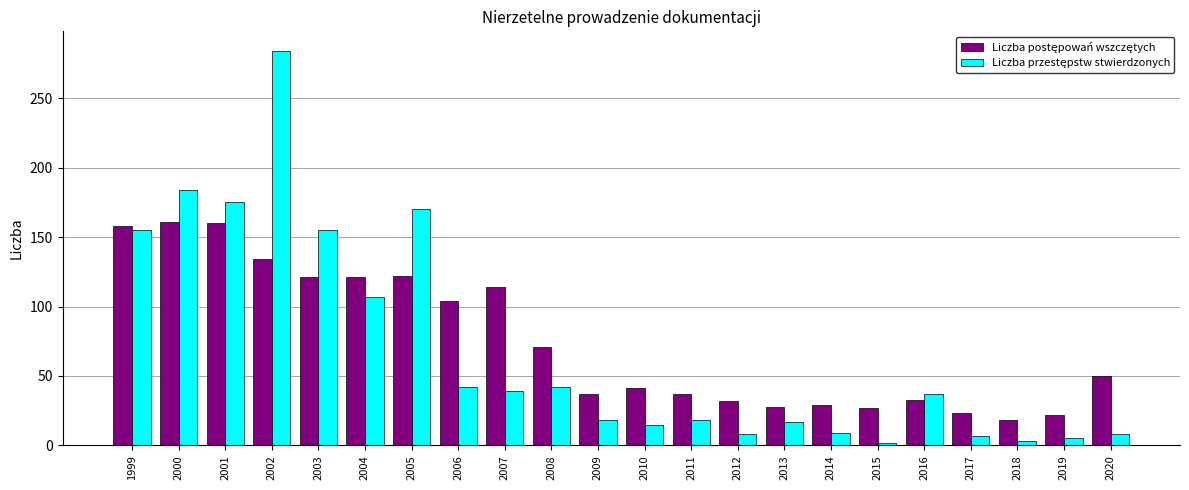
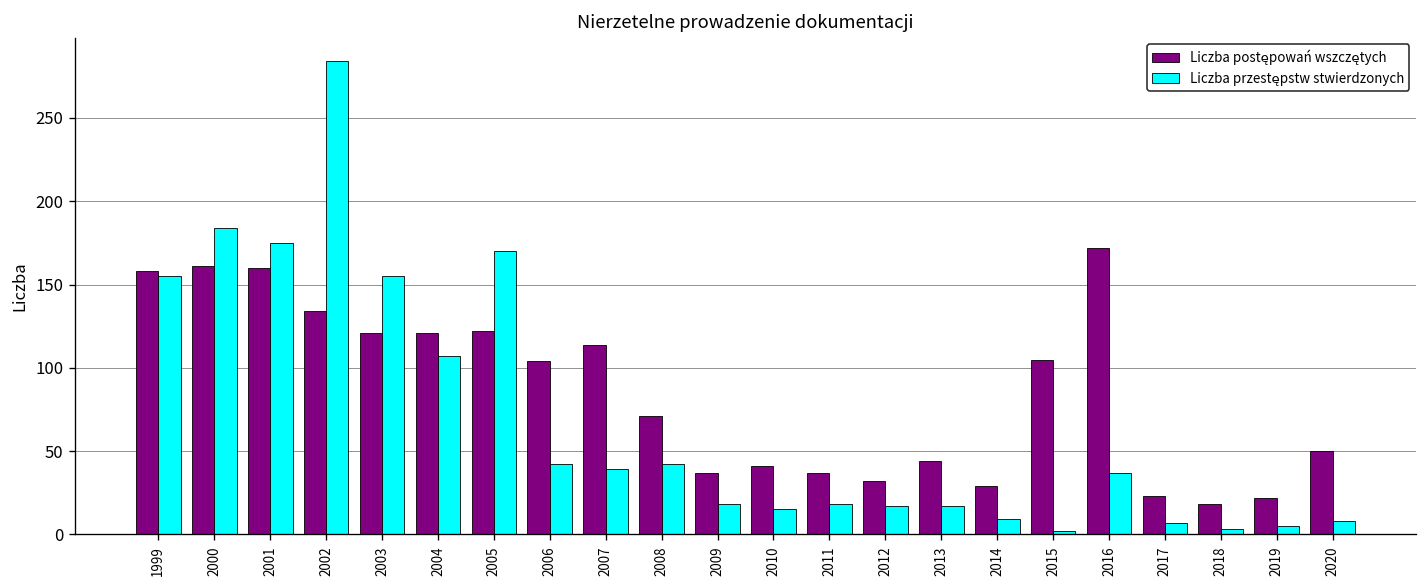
Liczba przestępstw stwierdzonych, 2012: 8 -> 17
Liczba postępowań wszczętych, 2013: 28 -> 44
Liczba postępowań wszczętych, 2015: 27 -> 105
Liczba postępowań wszczętych, 2016: 33 -> 172
